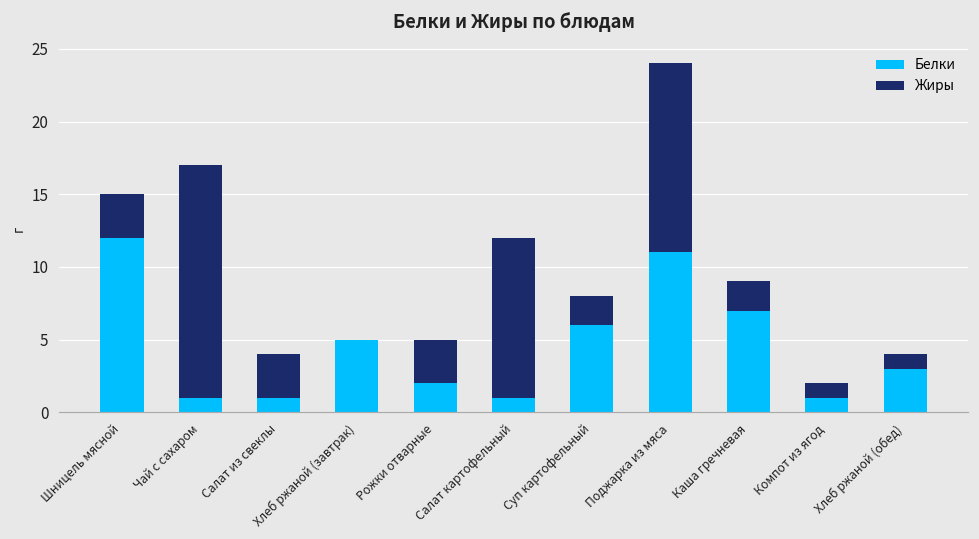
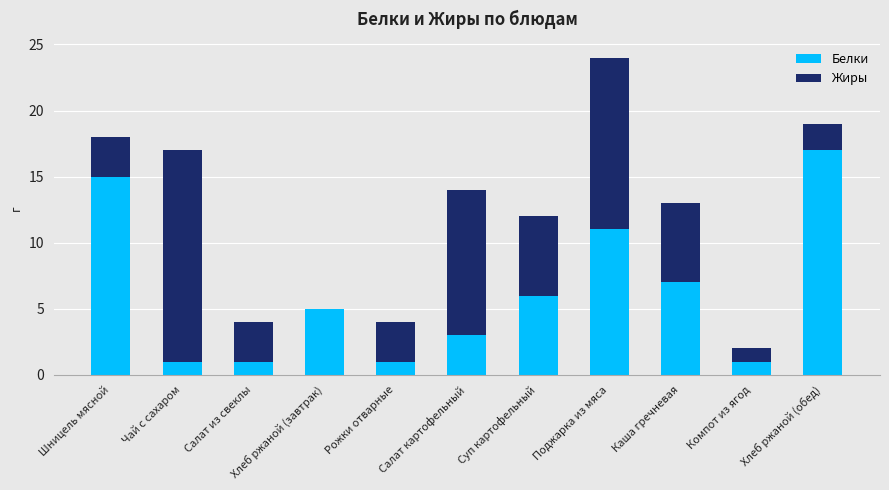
Белки, Шницель мясной: 12 -> 15
Белки, Рожки отварные: 2 -> 1
Белки, Салат картофельный: 1 -> 3
Жиры, Суп картофельный: 2 -> 6
Жиры, Каша гречневая: 2 -> 6
Белки, Хлеб ржаной (обед): 3 -> 17
Жиры, Хлеб ржаной (обед): 1 -> 2
